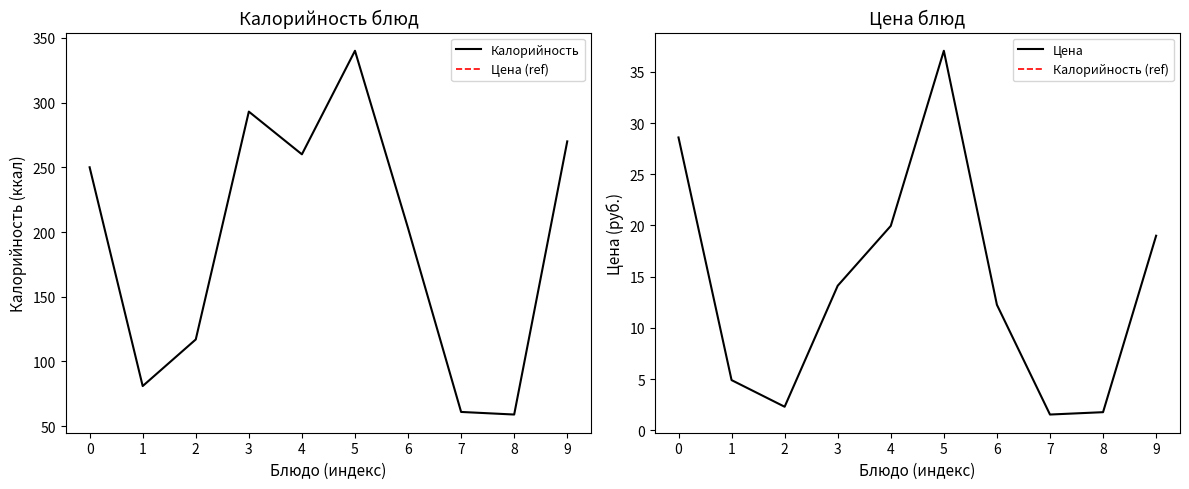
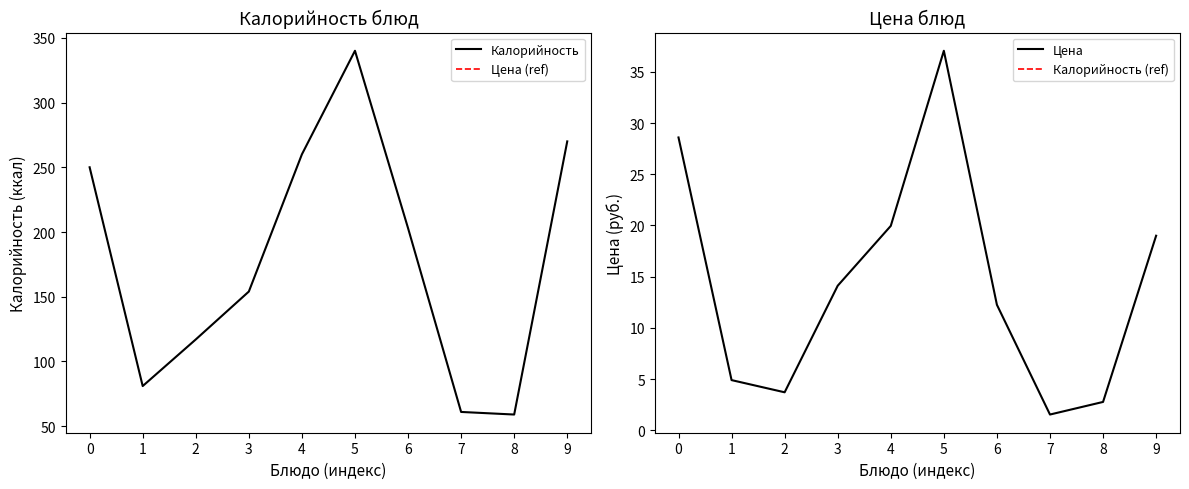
Калорийность блюд, 3: 293 -> 154
Цена блюд, 2: 2.3 -> 3.7
Цена блюд, 8: 1.8 -> 2.8
